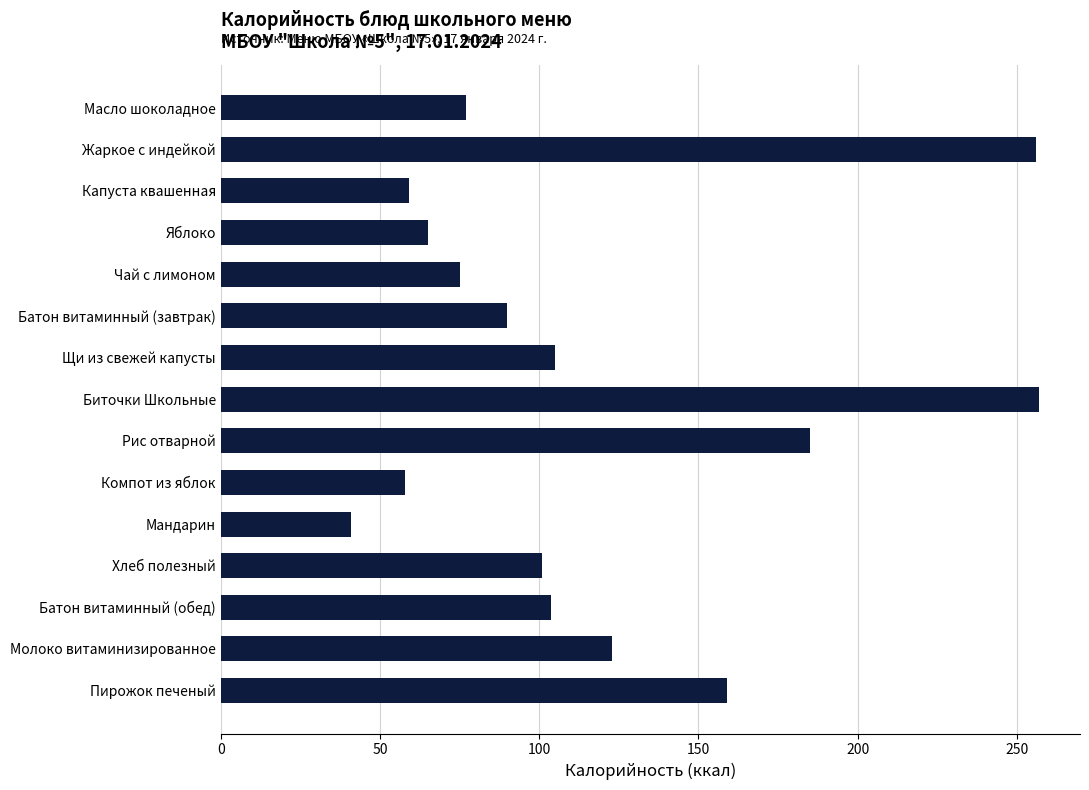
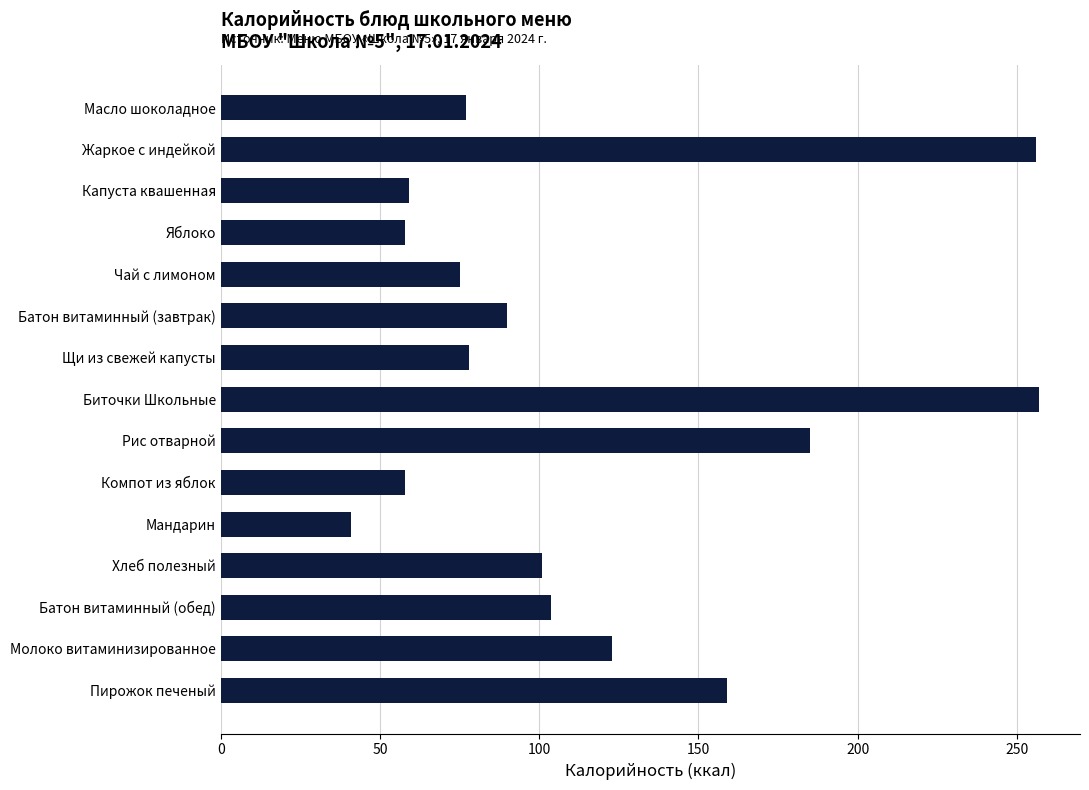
Яблоко: 65 -> 58
Щи из свежей капусты: 105 -> 78
